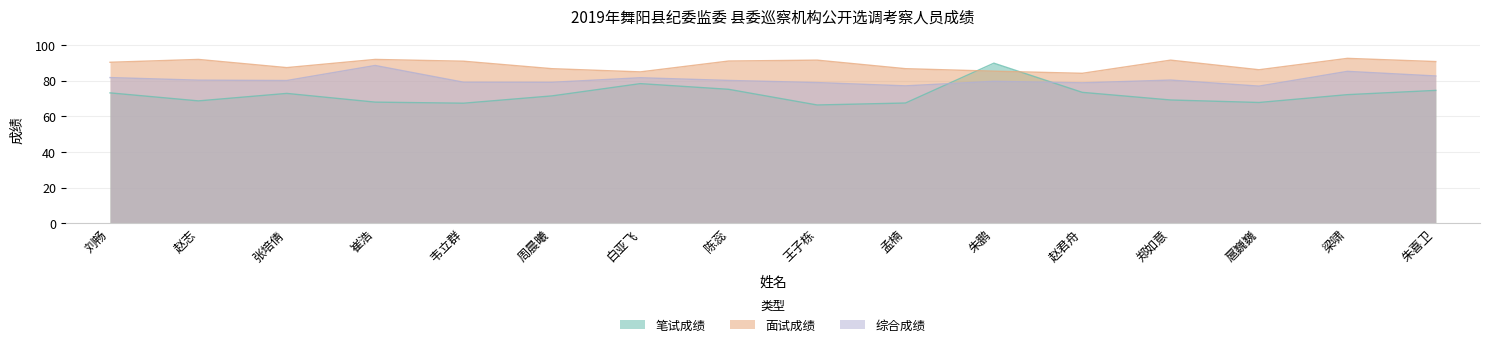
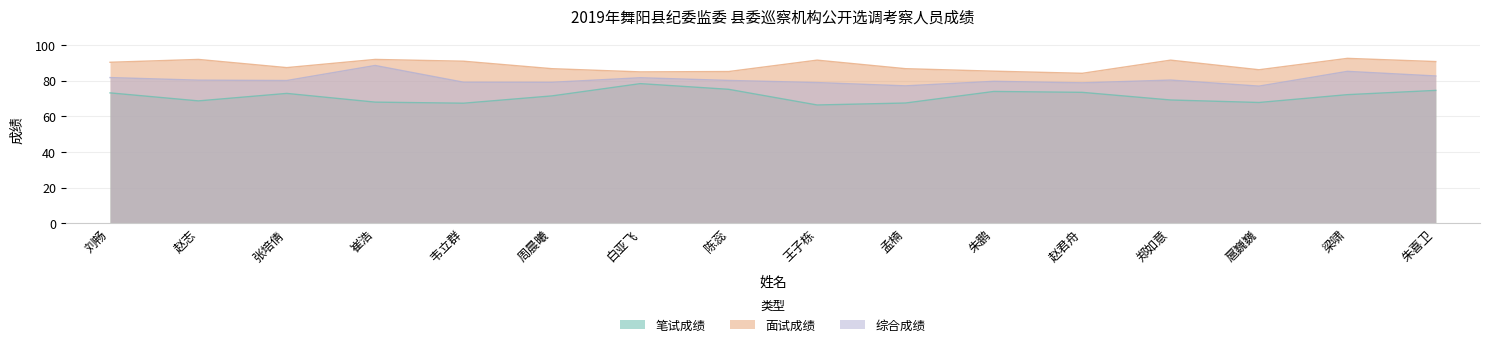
面试成绩, 陈蕊: 91 -> 85
笔试成绩, 朱鹏: 90 -> 74
